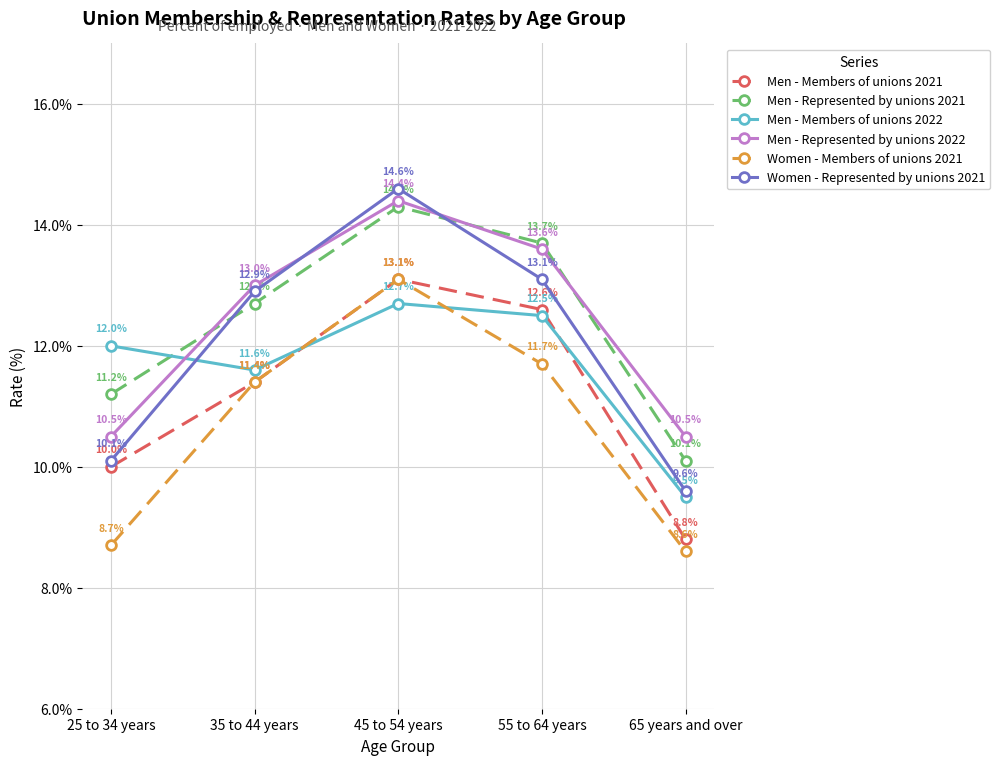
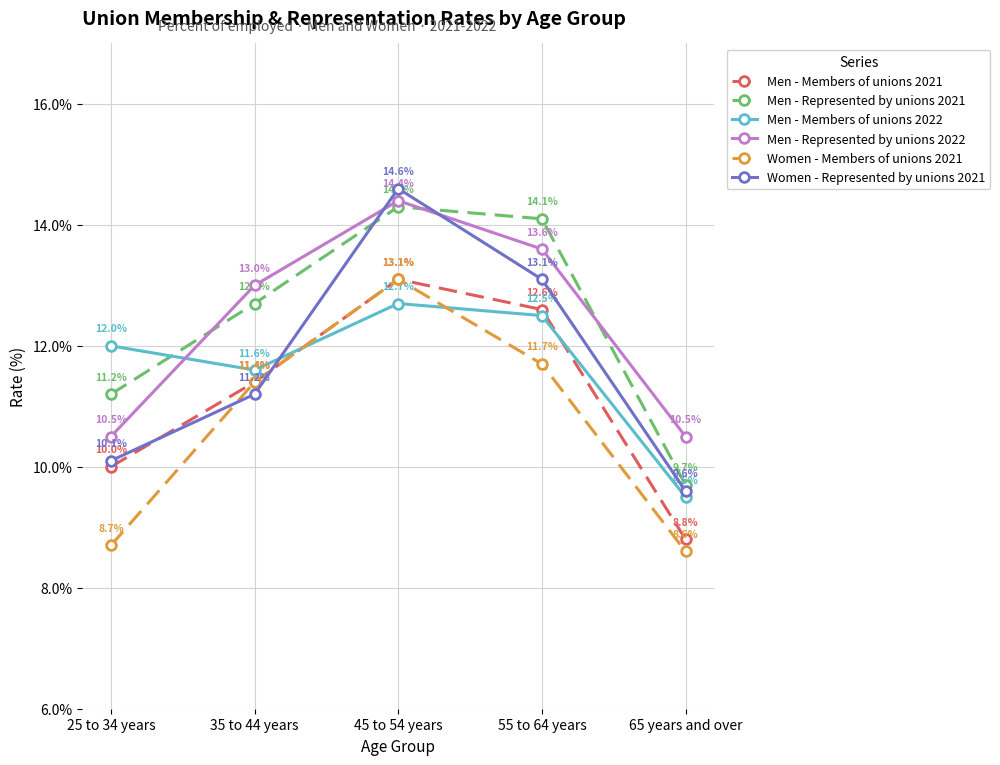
Women - Represented by unions 2021, 35 to 44 years: 12.9% -> 11.2%
Men - Represented by unions 2021, 55 to 64 years: 13.7% -> 14.1%
Men - Represented by unions 2021, 65 years and over: 10.1% -> 9.7%
